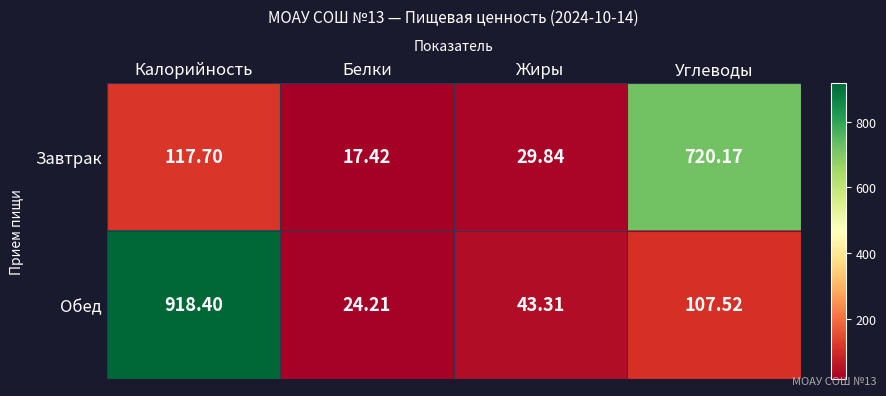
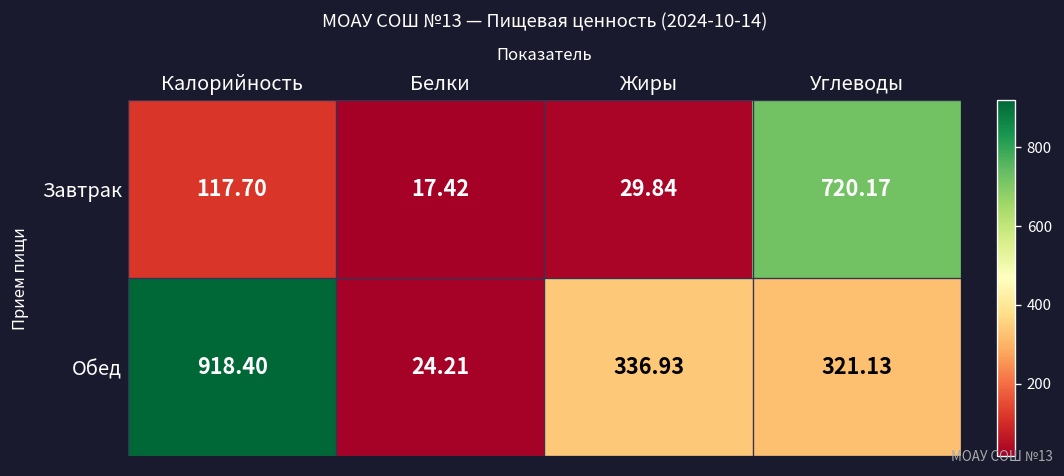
Обед, Жиры: 43.31 -> 336.93
Обед, Углеводы: 107.52 -> 321.13
